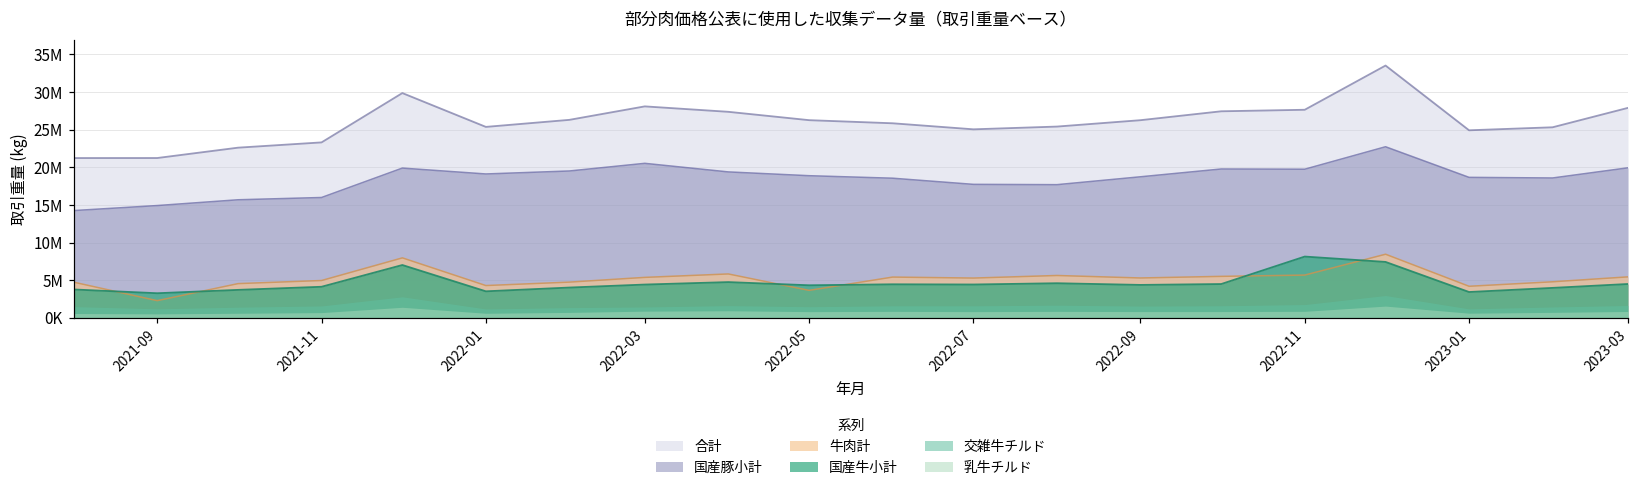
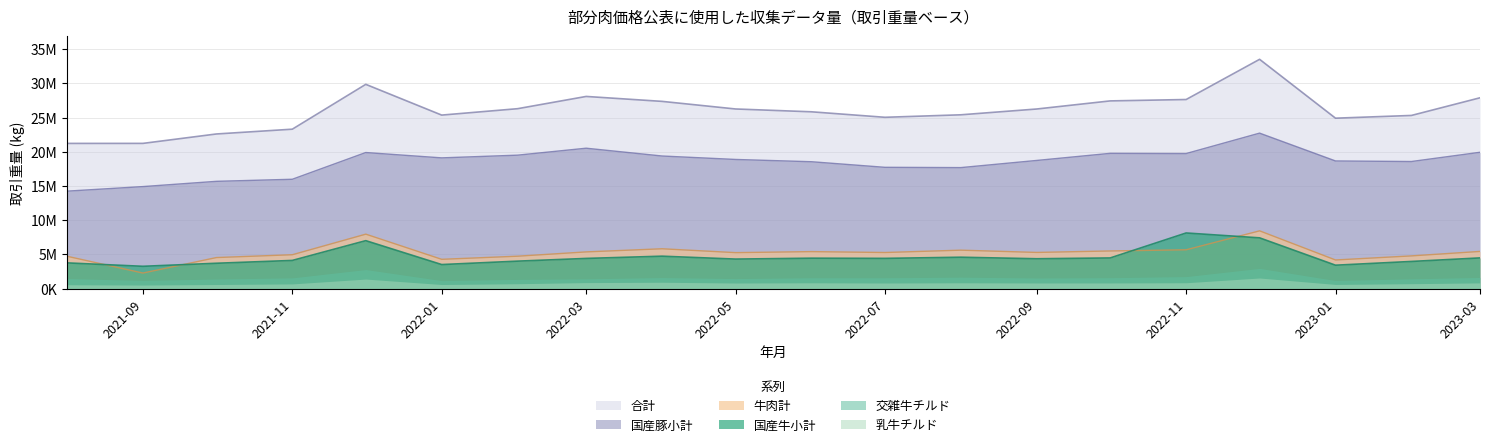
牛肉計, 2022-05: 4000000 -> 5000000
